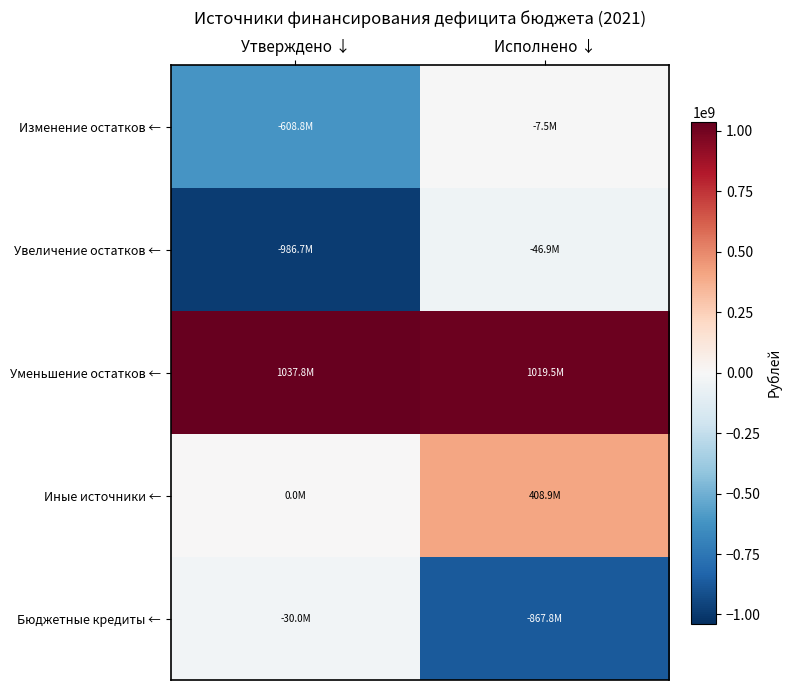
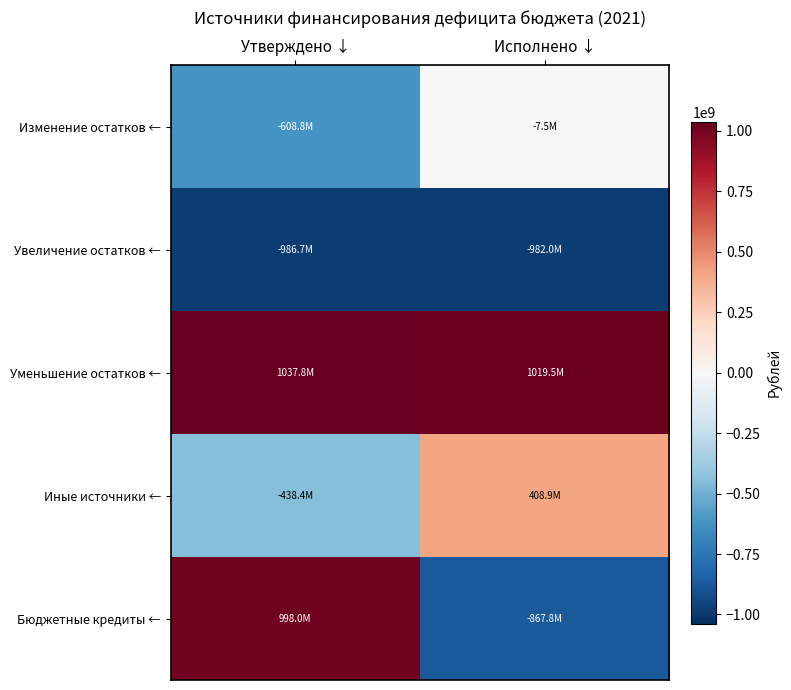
Увеличение остатков ←, Исполнено ↓: -46.9M -> -982.0M
Иные источники ←, Утверждено ↓: 0.0M -> -438.4M
Бюджетные кредиты ←, Утверждено ↓: -30.0M -> 998.0M
